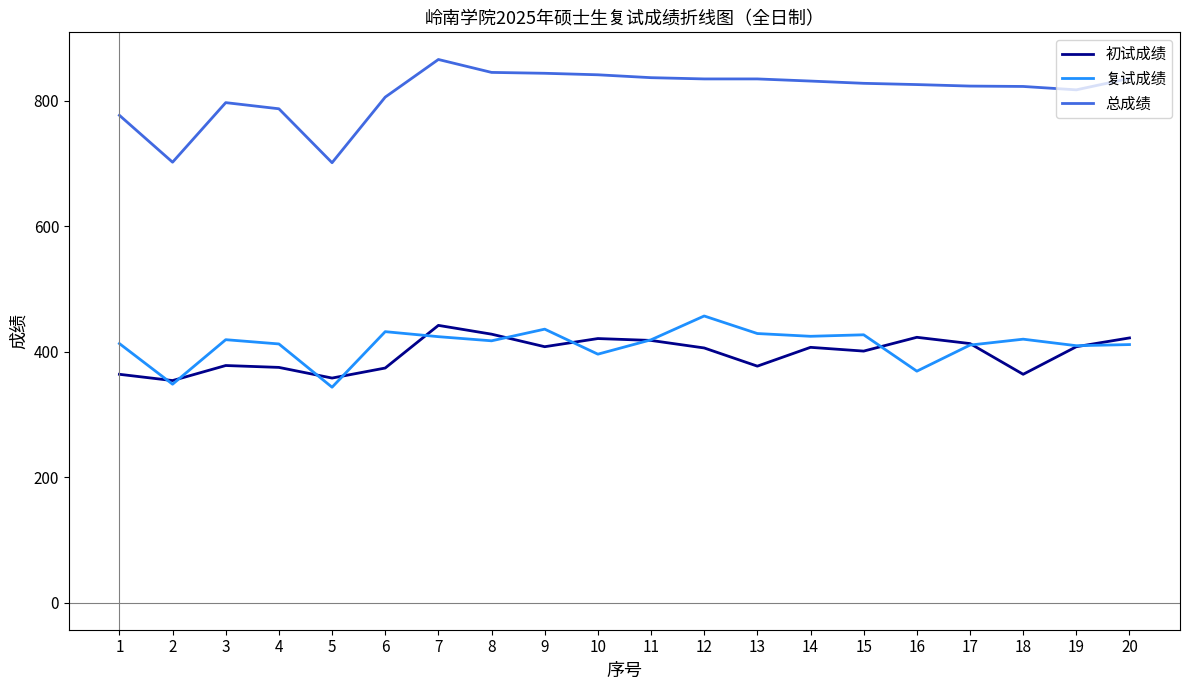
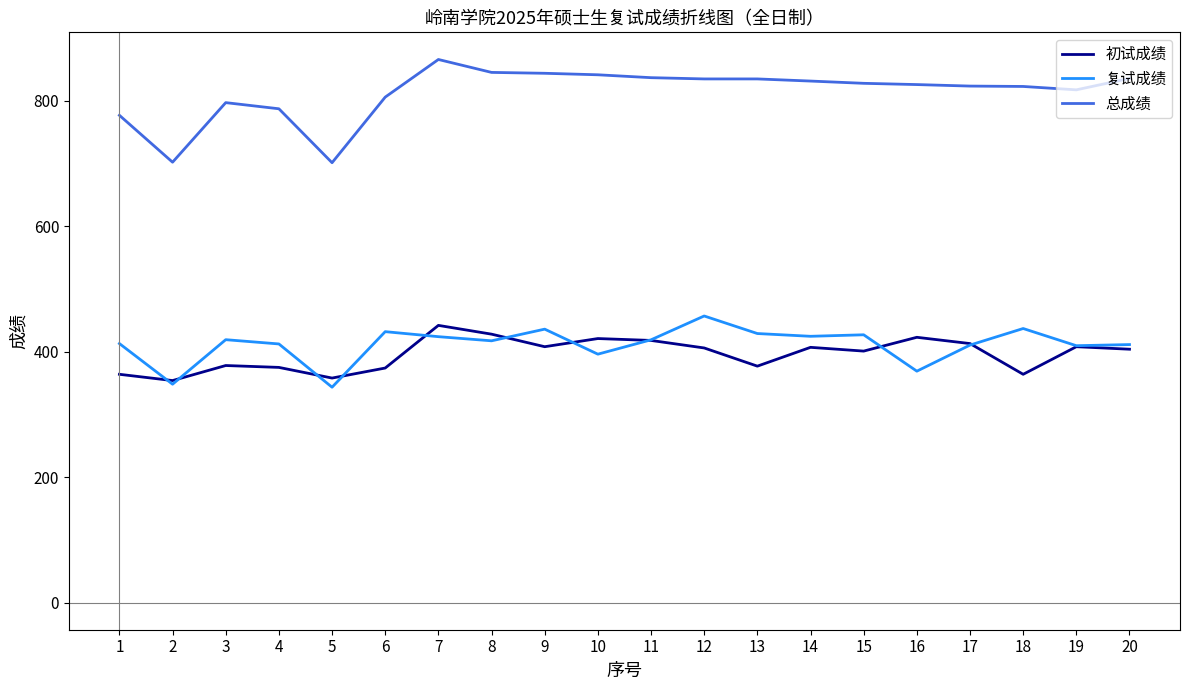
复试成绩, 18: 420 -> 440
初试成绩, 20: 420 -> 400
